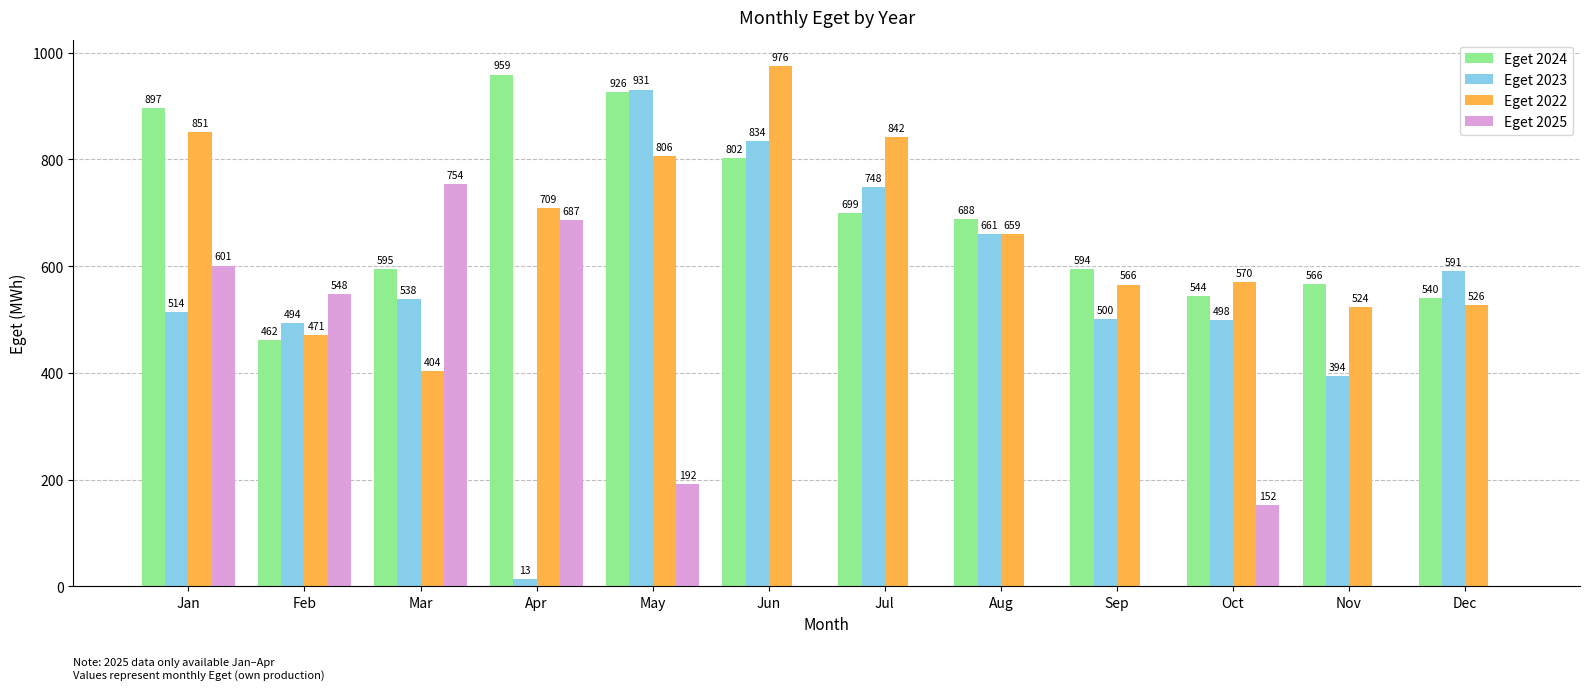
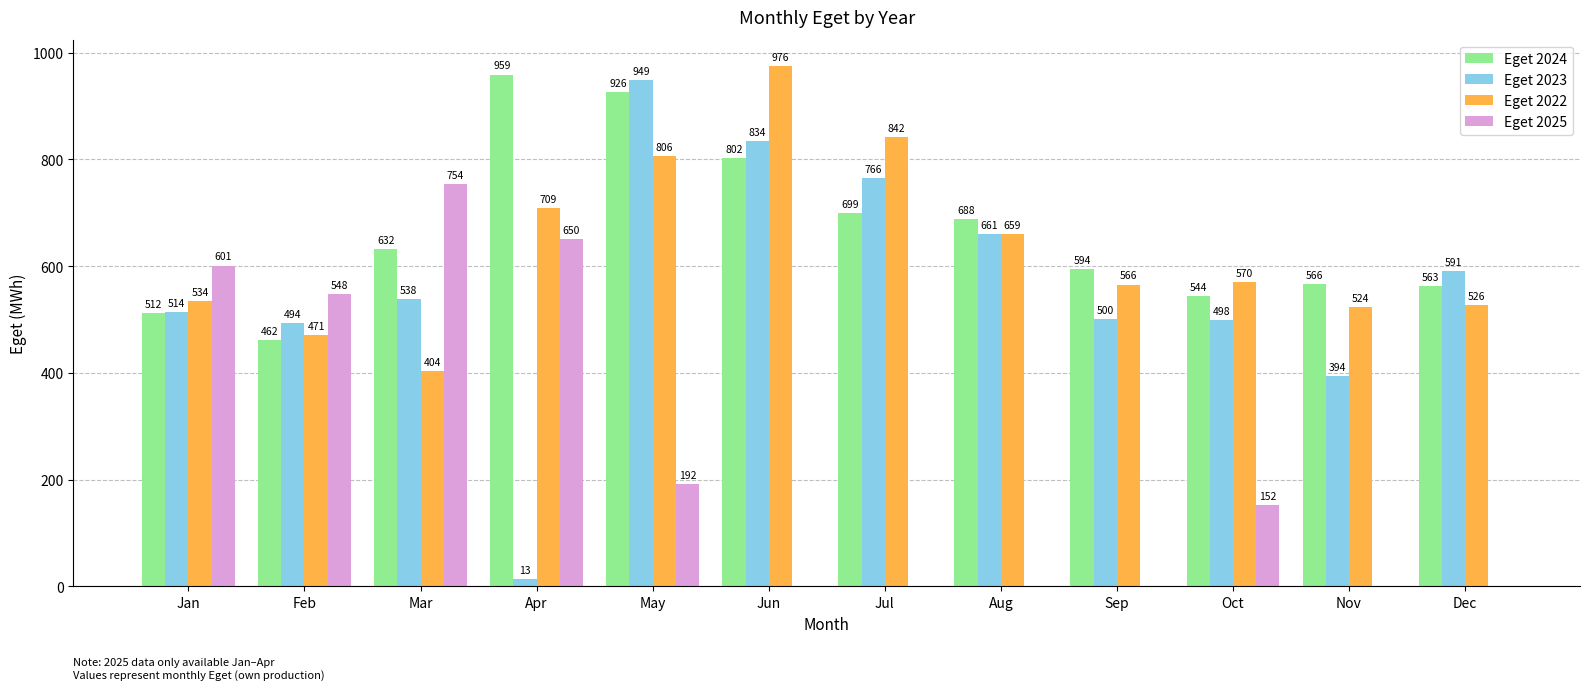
Eget 2024, Jan: 897 -> 512
Eget 2022, Jan: 851 -> 534
Eget 2024, Mar: 595 -> 632
Eget 2025, Apr: 687 -> 650
Eget 2023, May: 931 -> 949
Eget 2023, Jul: 748 -> 766
Eget 2024, Dec: 540 -> 563
